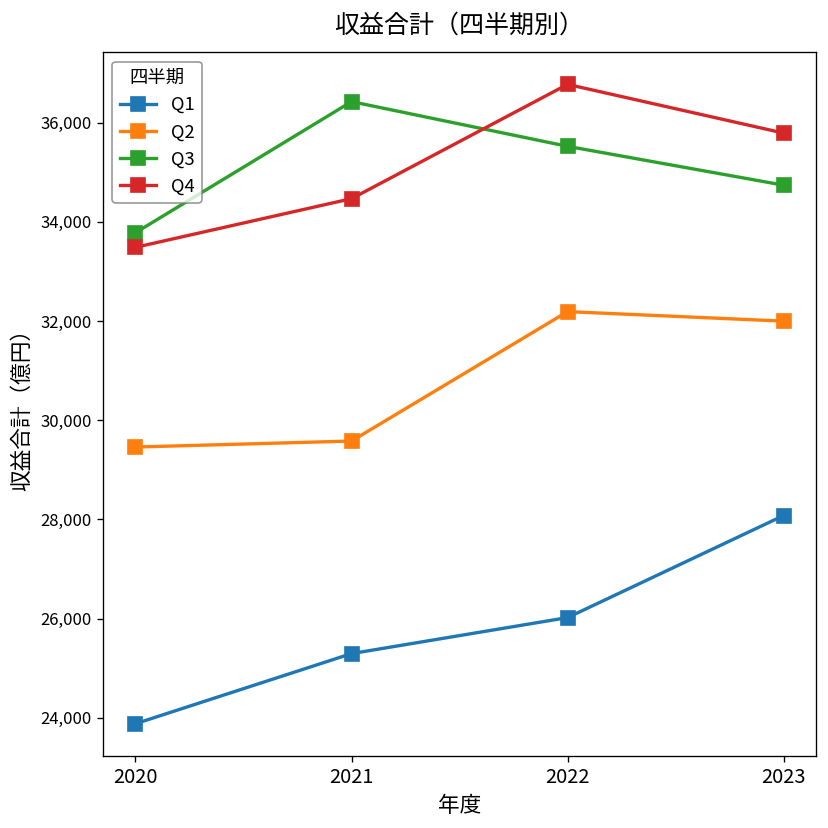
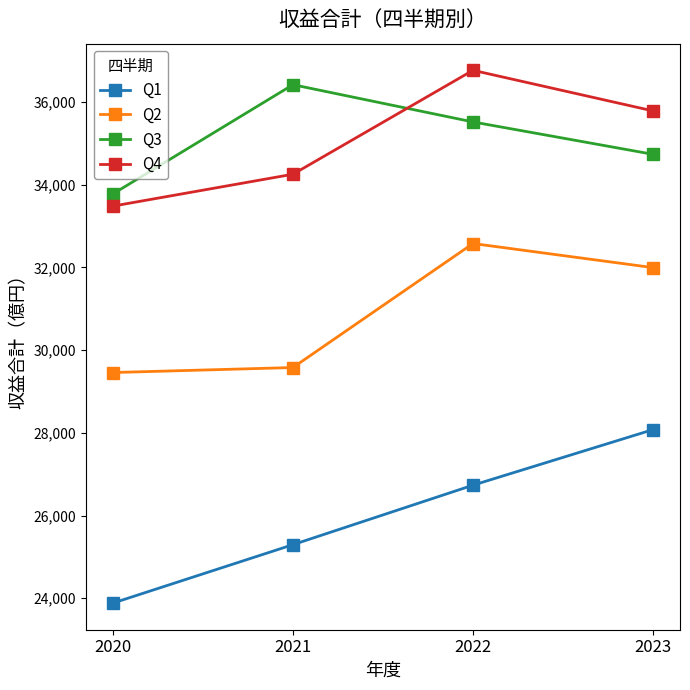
Q4, 2021: 34,500 -> 34,300
Q1, 2022: 26,000 -> 26,700
Q2, 2022: 32,200 -> 32,600
